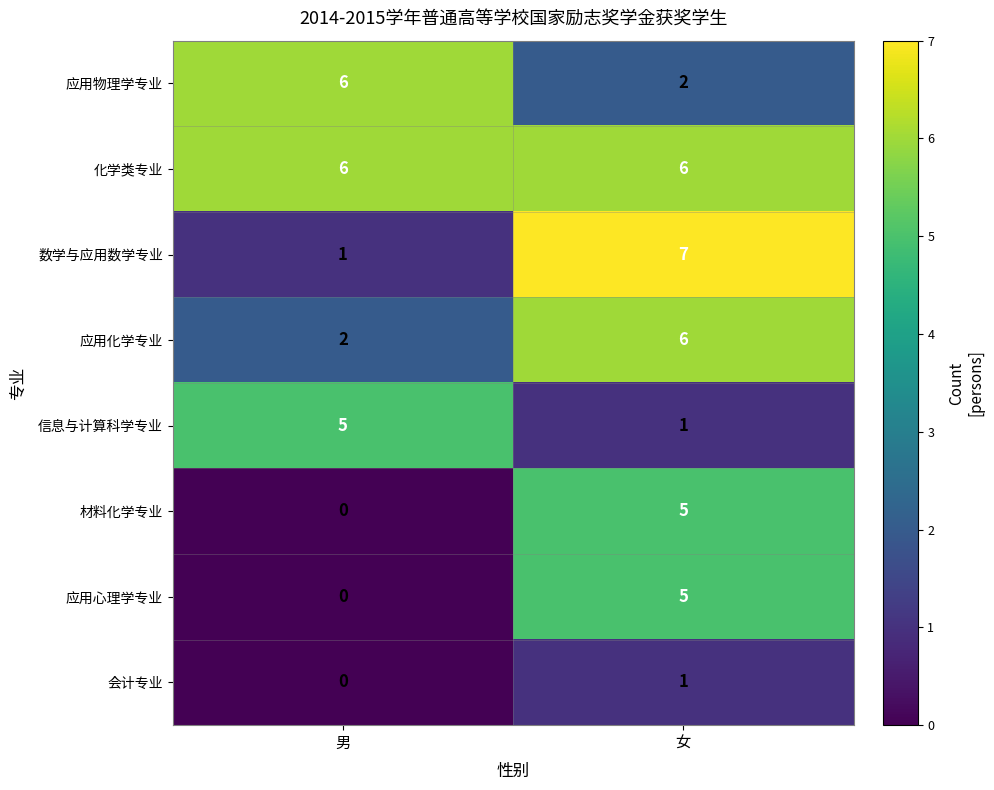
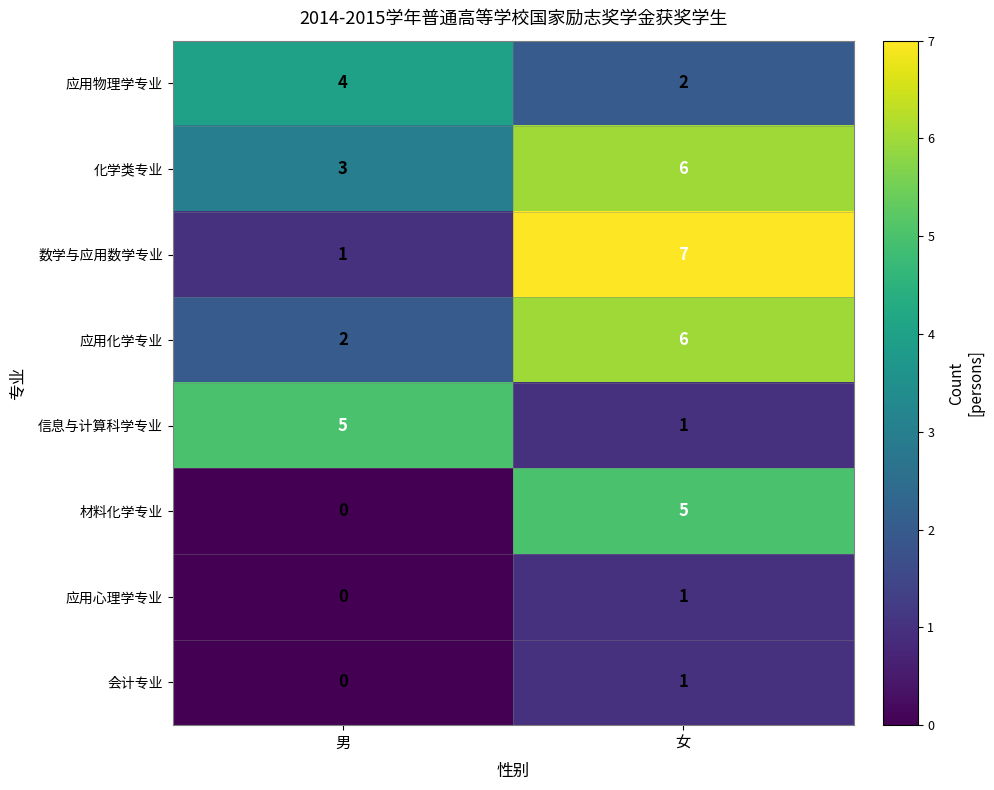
应用物理学专业, 男: 6 -> 4
化学类专业, 男: 6 -> 3
应用心理学专业, 女: 5 -> 1
